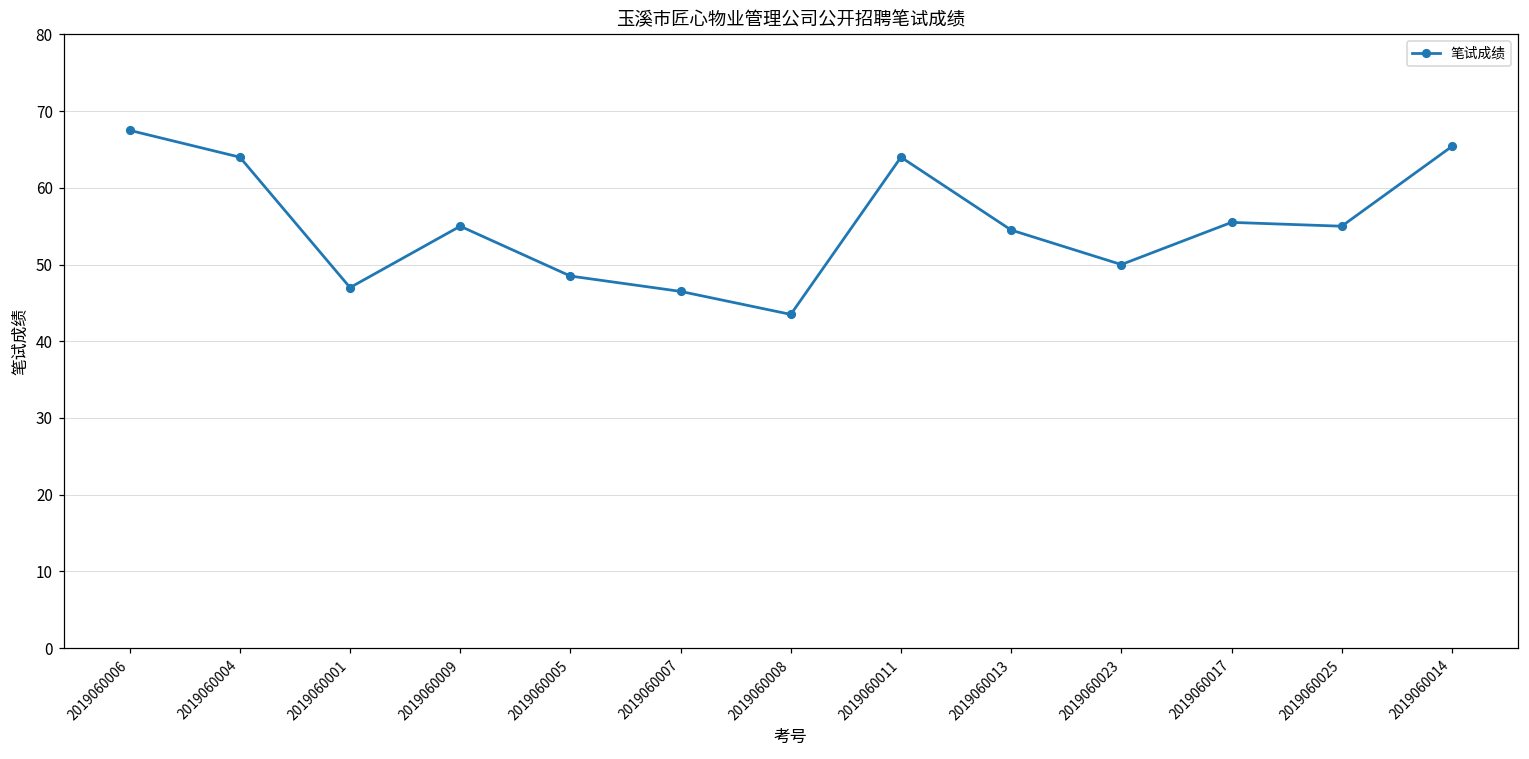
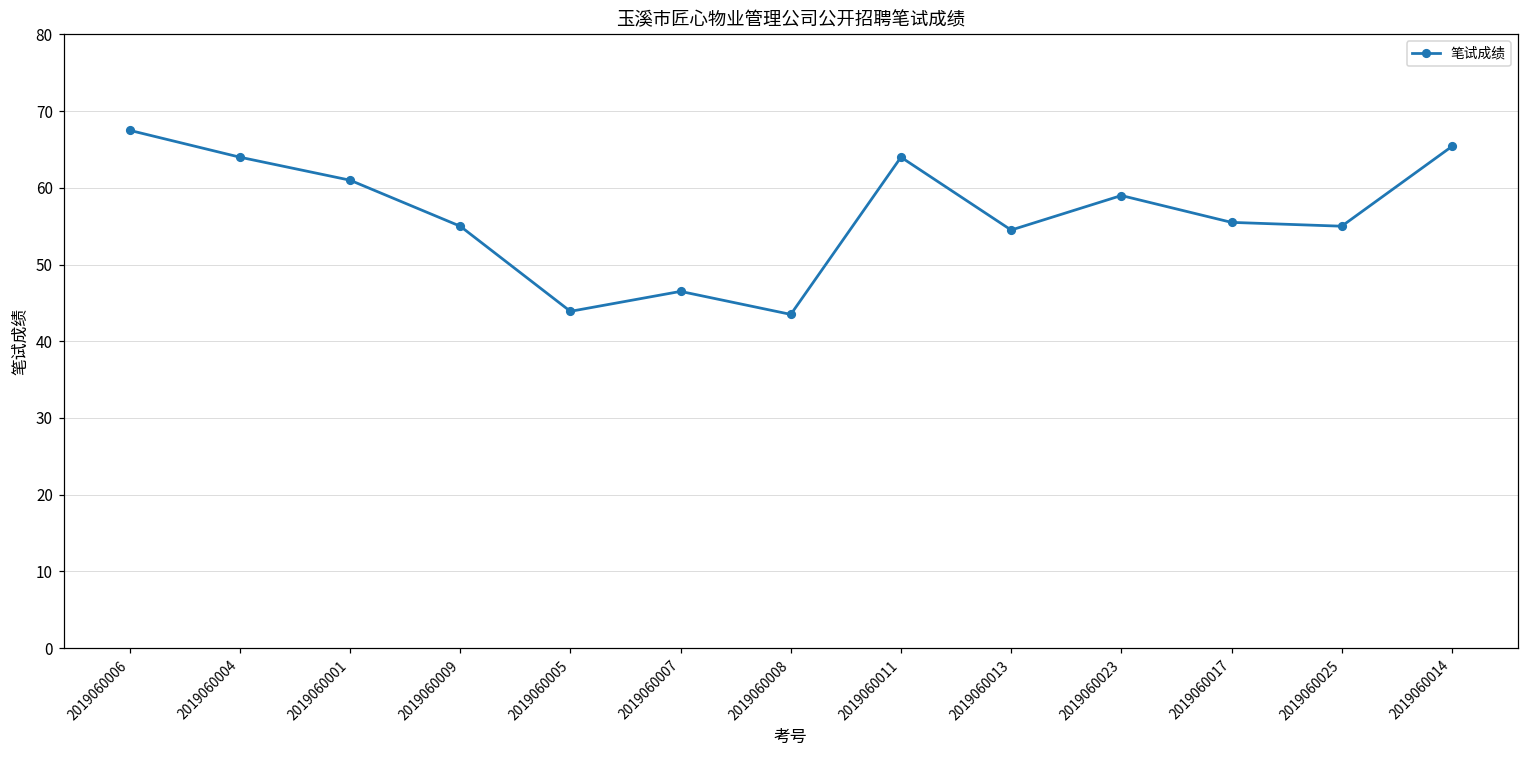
2019060001: 47 -> 61
2019060005: 49 -> 44
2019060023: 50 -> 59
